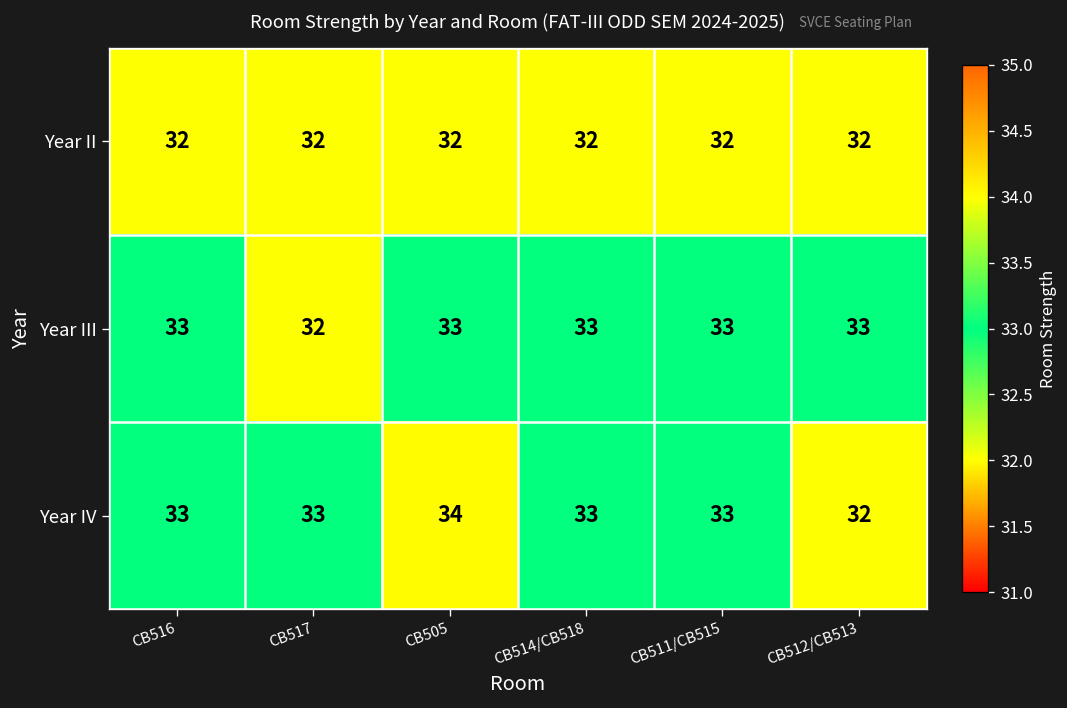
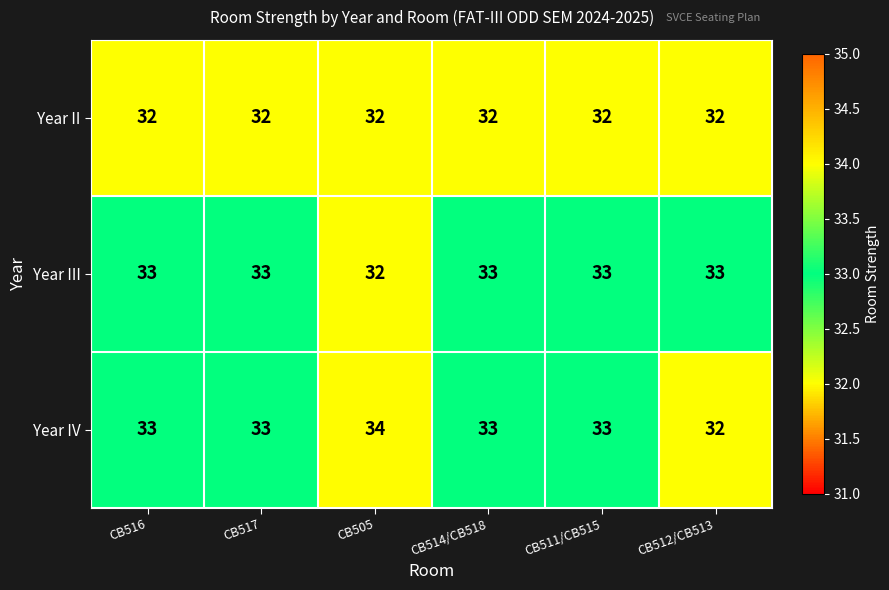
Year III, CB517: 32 -> 33
Year III, CB505: 33 -> 32
